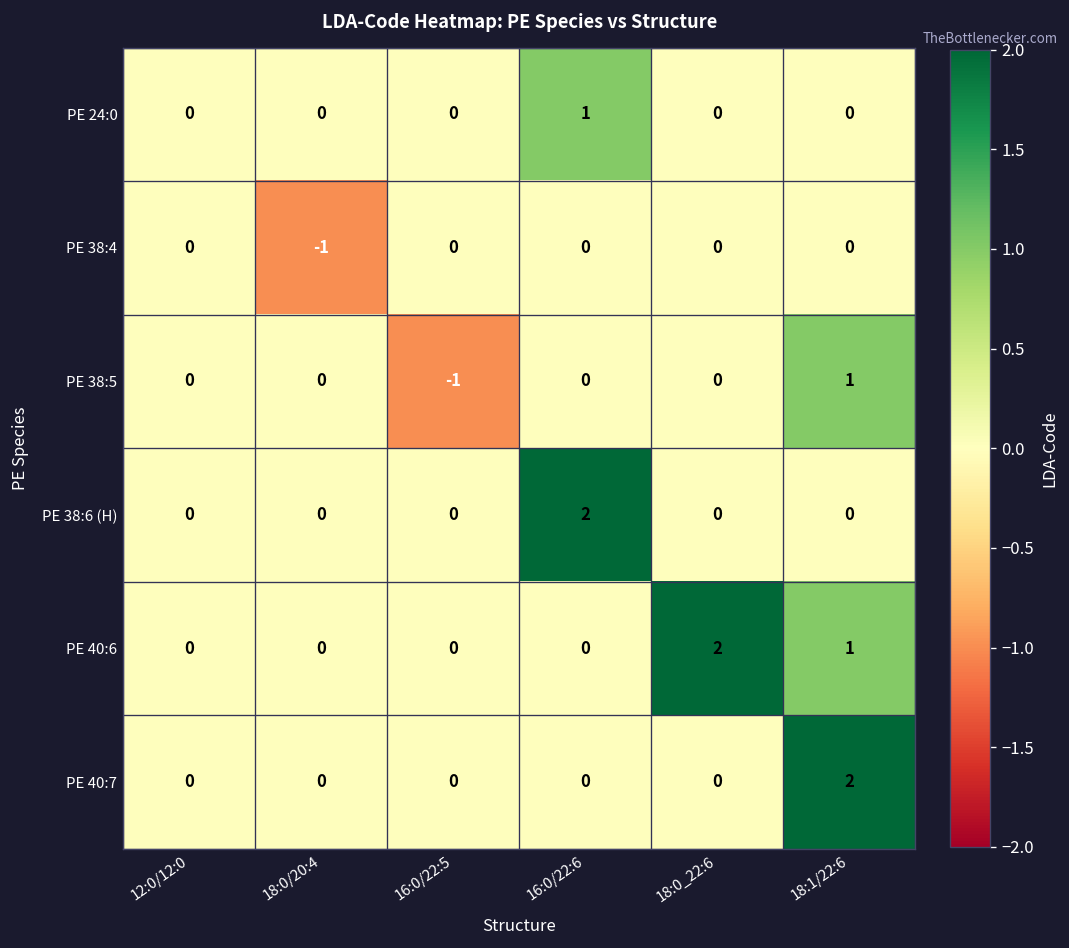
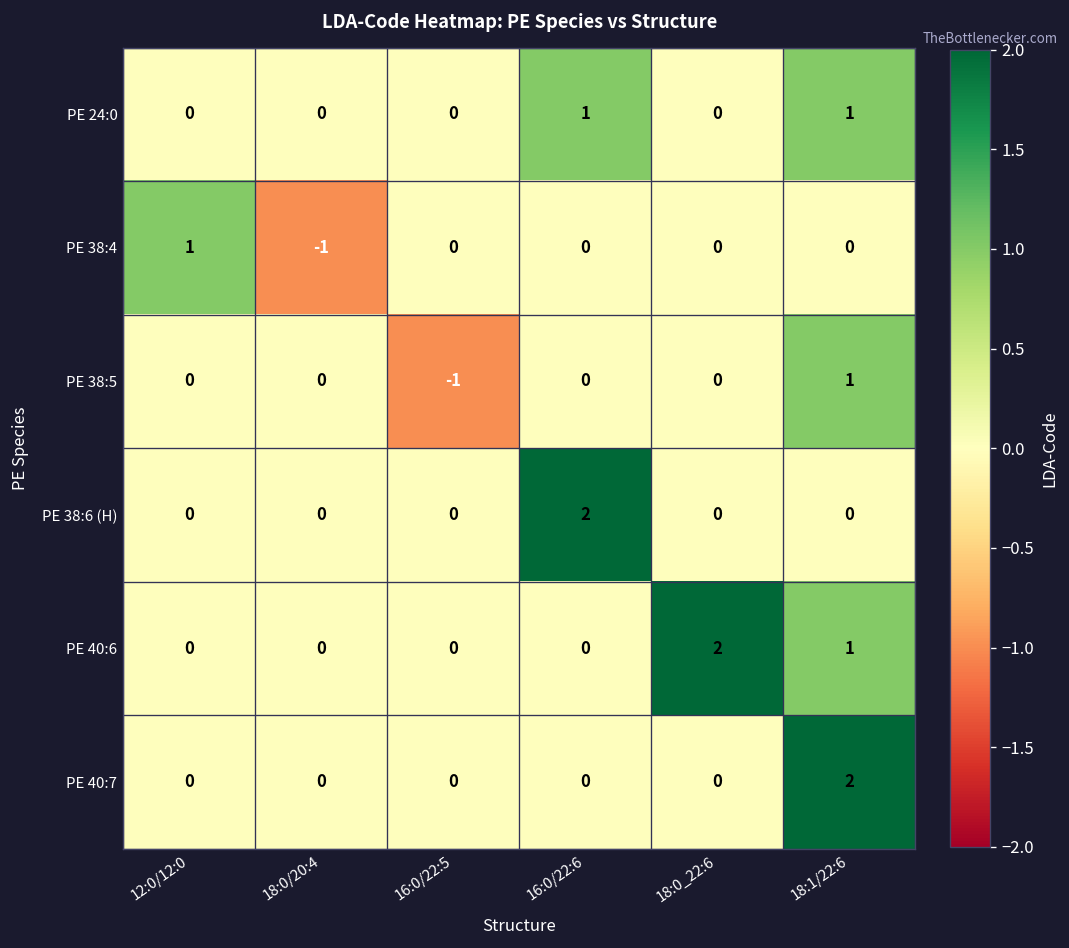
PE 24:0, 18:1/22:6: 0 -> 1
PE 38:4, 12:0/12:0: 0 -> 1
